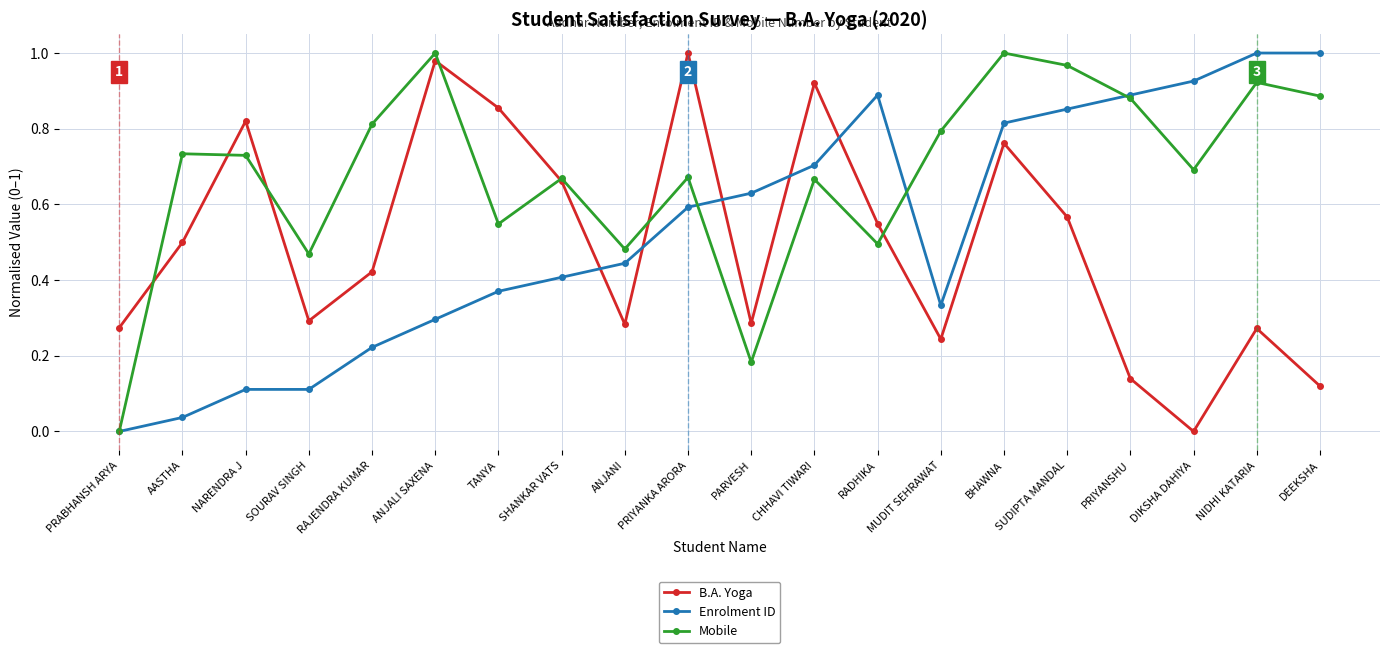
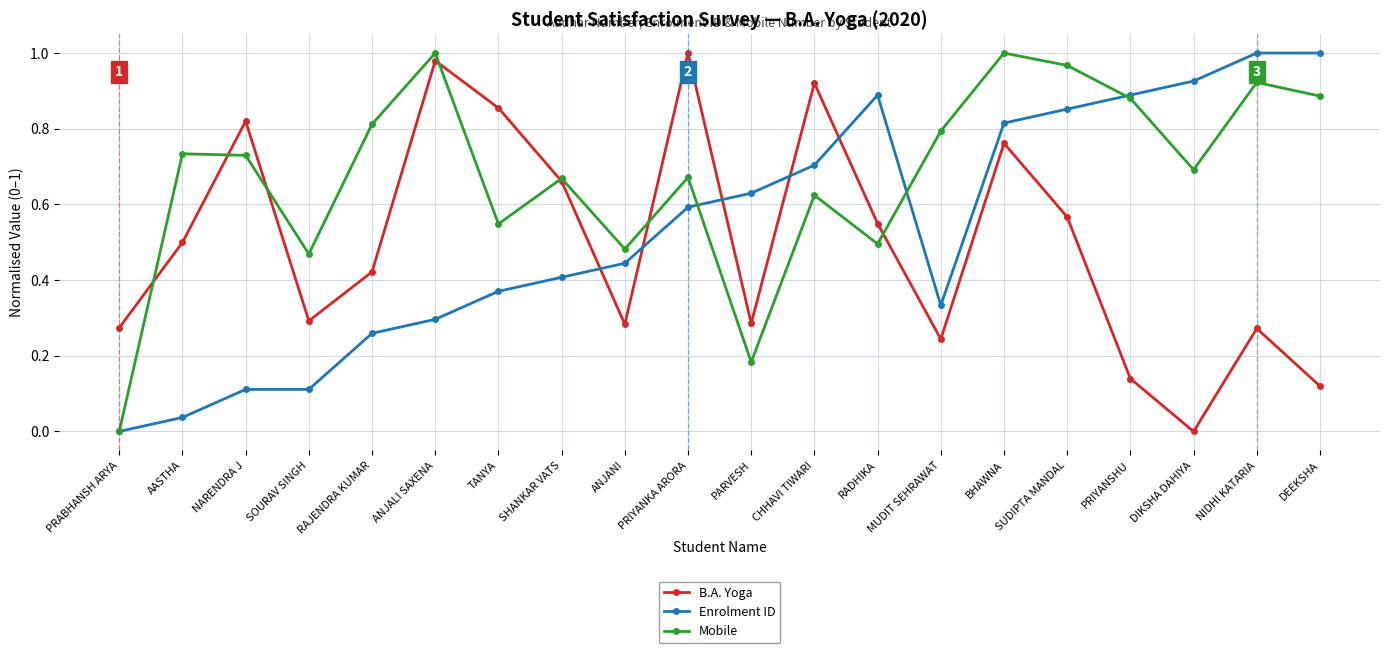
Enrolment ID, RAJENDRA KUMAR: 0.22 -> 0.26
Mobile, CHHAVI TIWARI: 0.67 -> 0.62
